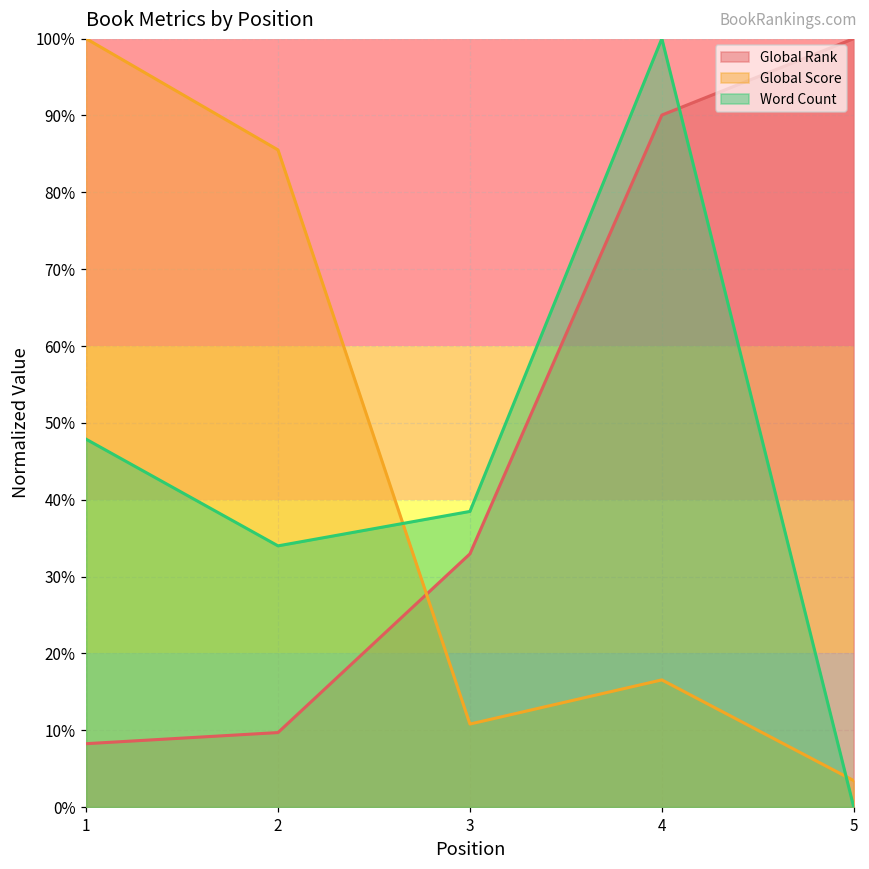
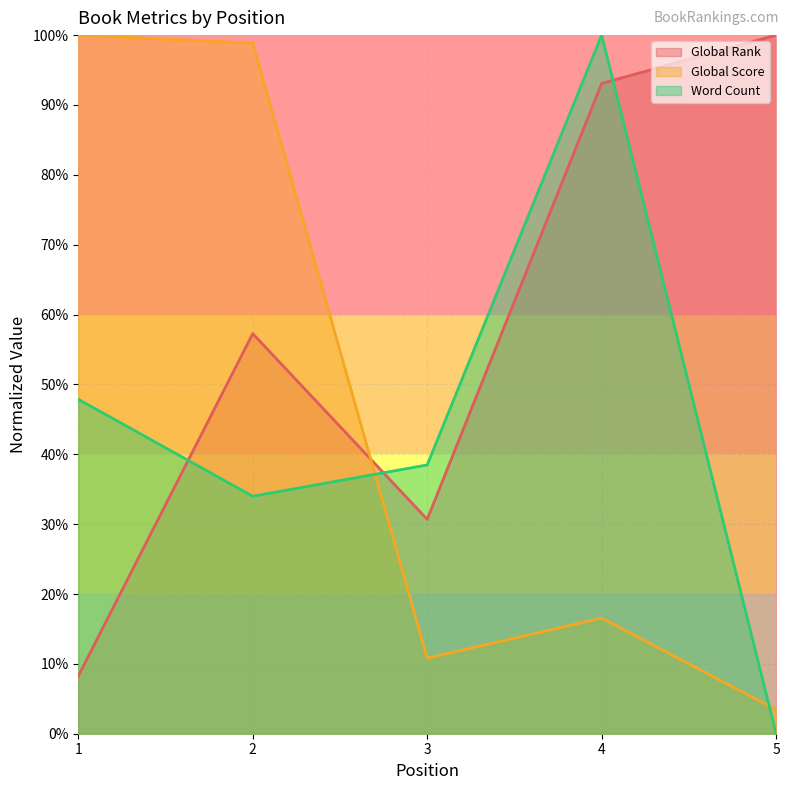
Global Rank, 2: 10% -> 57%
Global Score, 2: 86% -> 99%
Global Rank, 3: 33% -> 31%
Global Rank, 4: 90% -> 93%
